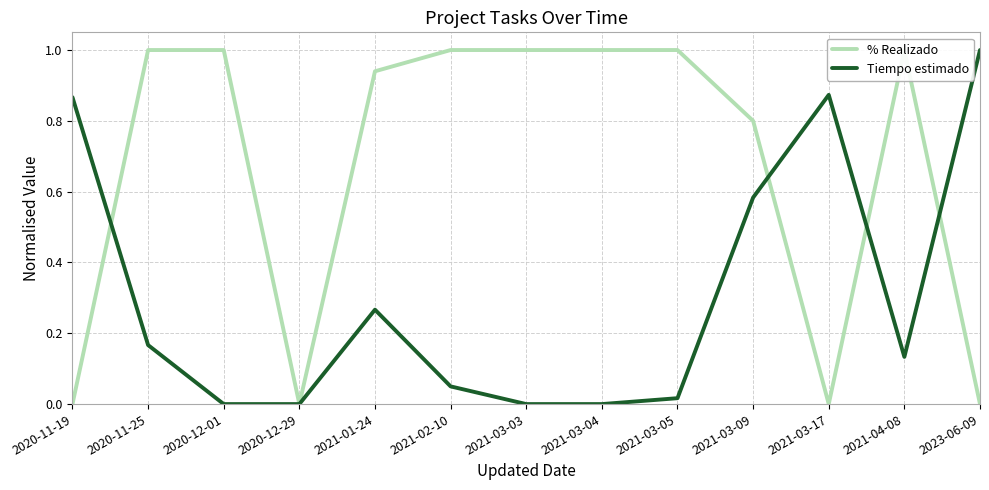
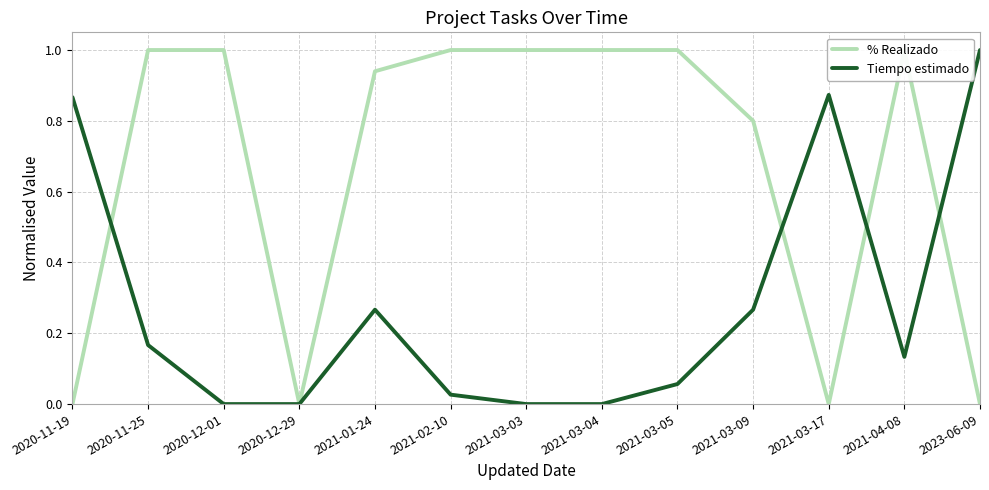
Tiempo estimado, 2021-02-10: 0.05 -> 0.03
Tiempo estimado, 2021-03-05: 0.02 -> 0.06
Tiempo estimado, 2021-03-09: 0.58 -> 0.27
